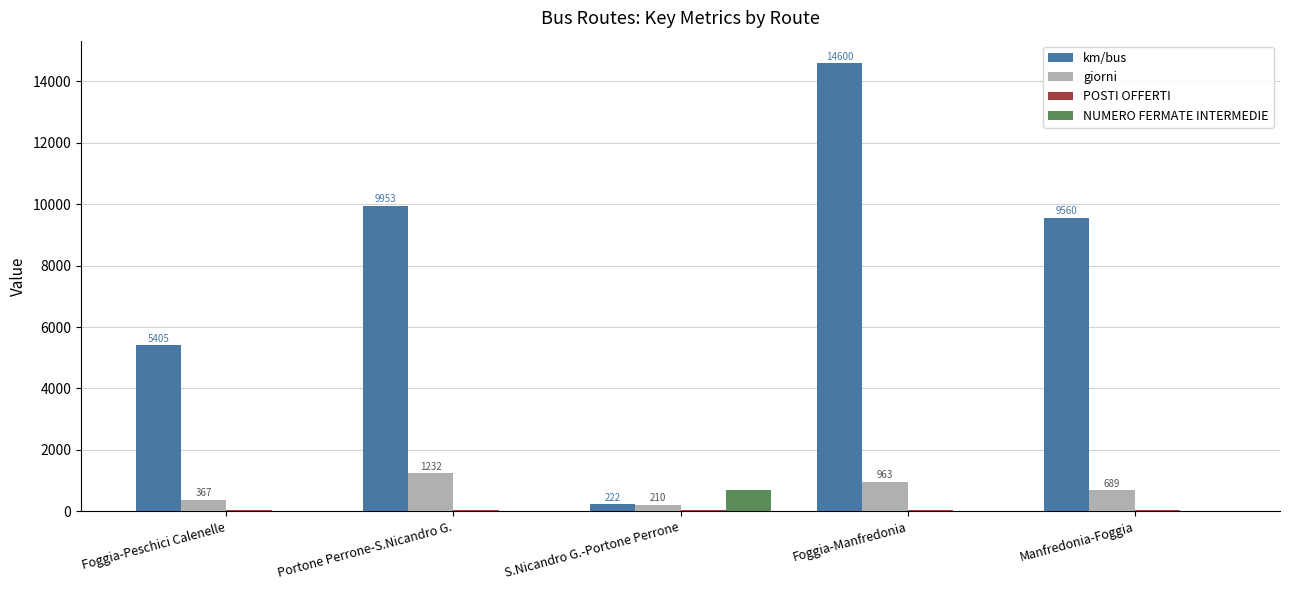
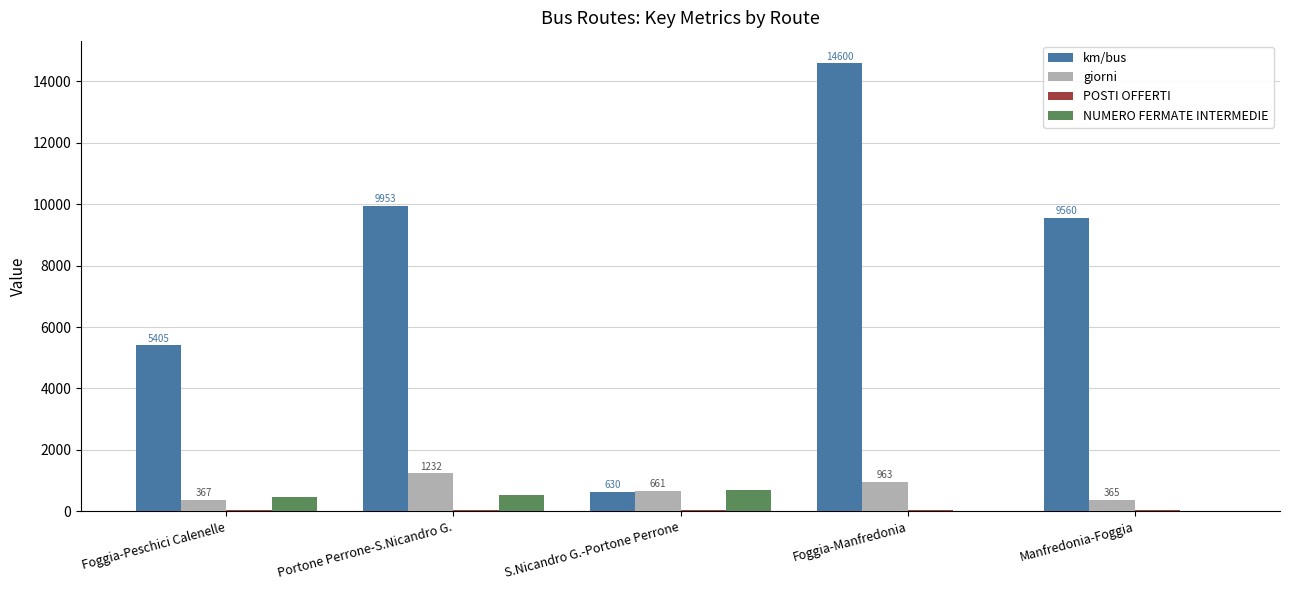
NUMERO FERMATE INTERMEDIE, Foggia-Peschici Calenelle: 0 -> 500
NUMERO FERMATE INTERMEDIE, Portone Perrone-S.Nicandro G.: 0 -> 500
km/bus, S.Nicandro G.-Portone Perrone: 222 -> 630
giorni, S.Nicandro G.-Portone Perrone: 210 -> 661
giorni, Manfredonia-Foggia: 689 -> 365
